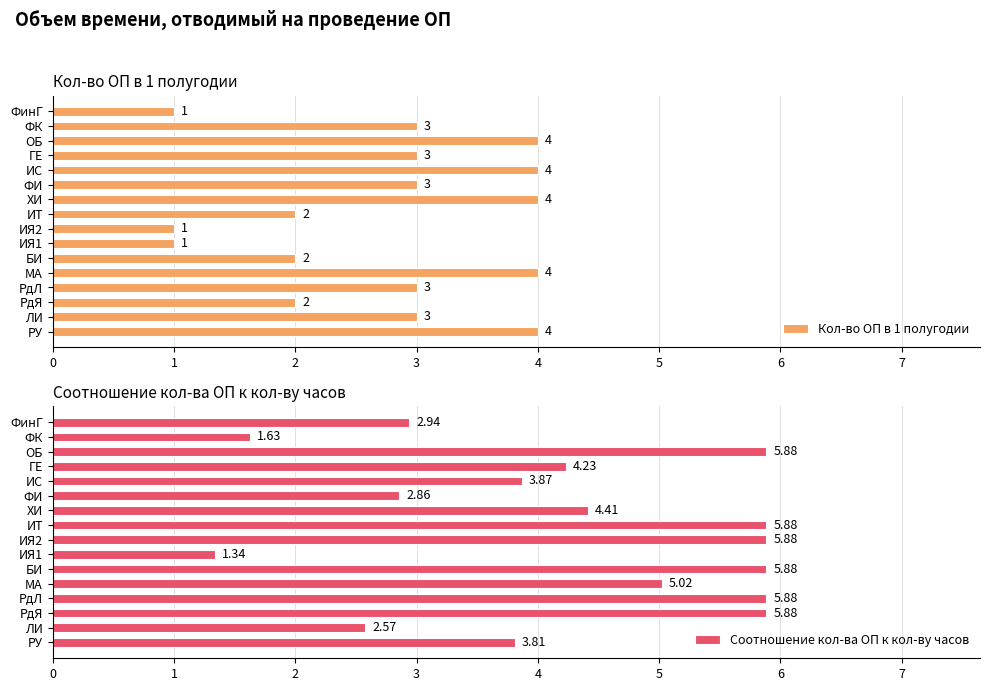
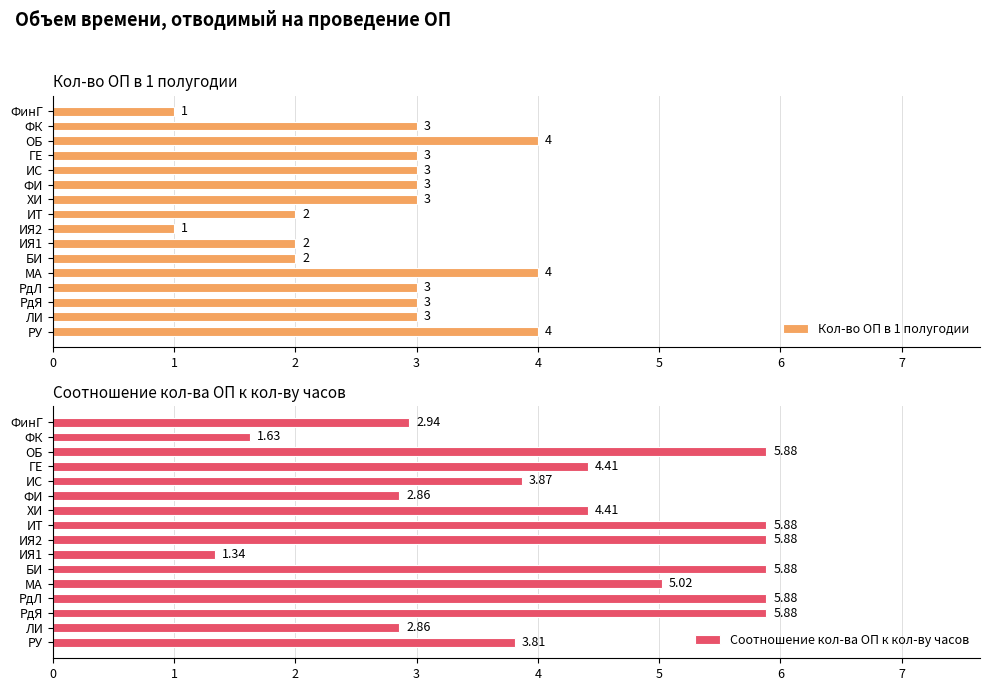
Кол-во ОП в 1 полугодии, ИС: 4 -> 3
Кол-во ОП в 1 полугодии, ХИ: 4 -> 3
Кол-во ОП в 1 полугодии, ИЯ1: 1 -> 2
Кол-во ОП в 1 полугодии, РдЯ: 2 -> 3
Соотношение кол-ва ОП к кол-ву часов, ГЕ: 4.23 -> 4.41
Соотношение кол-ва ОП к кол-ву часов, ЛИ: 2.57 -> 2.86
